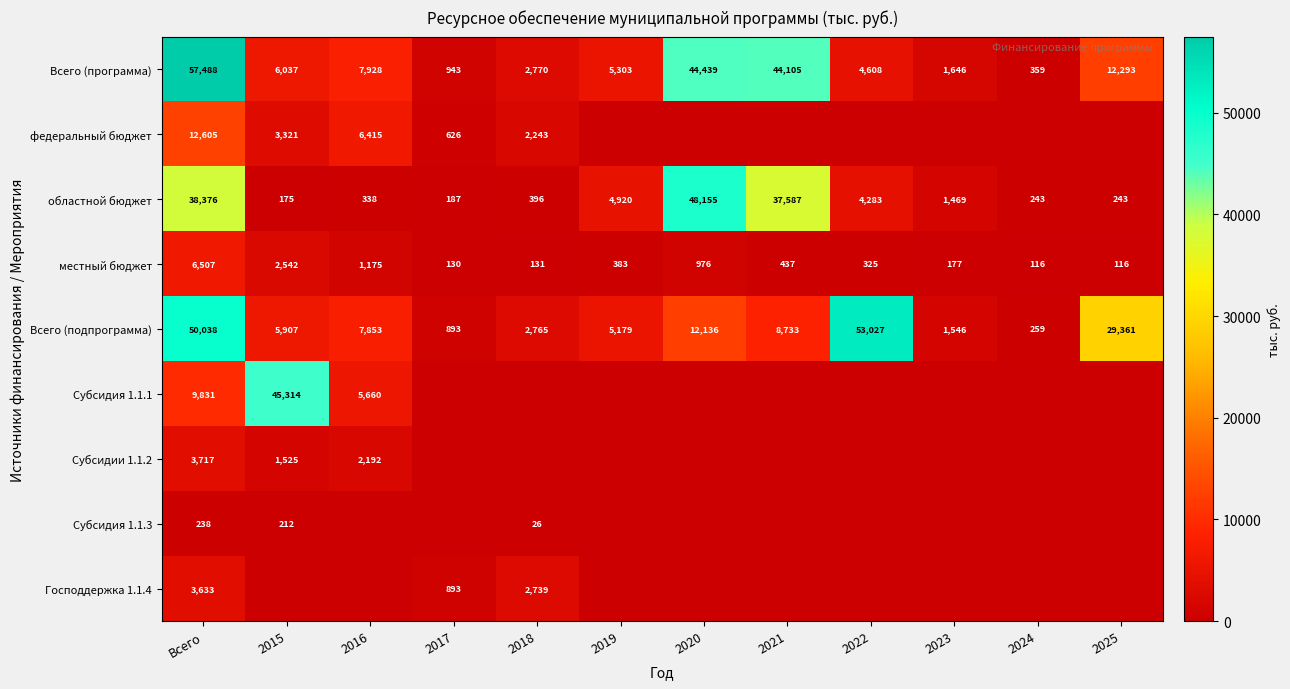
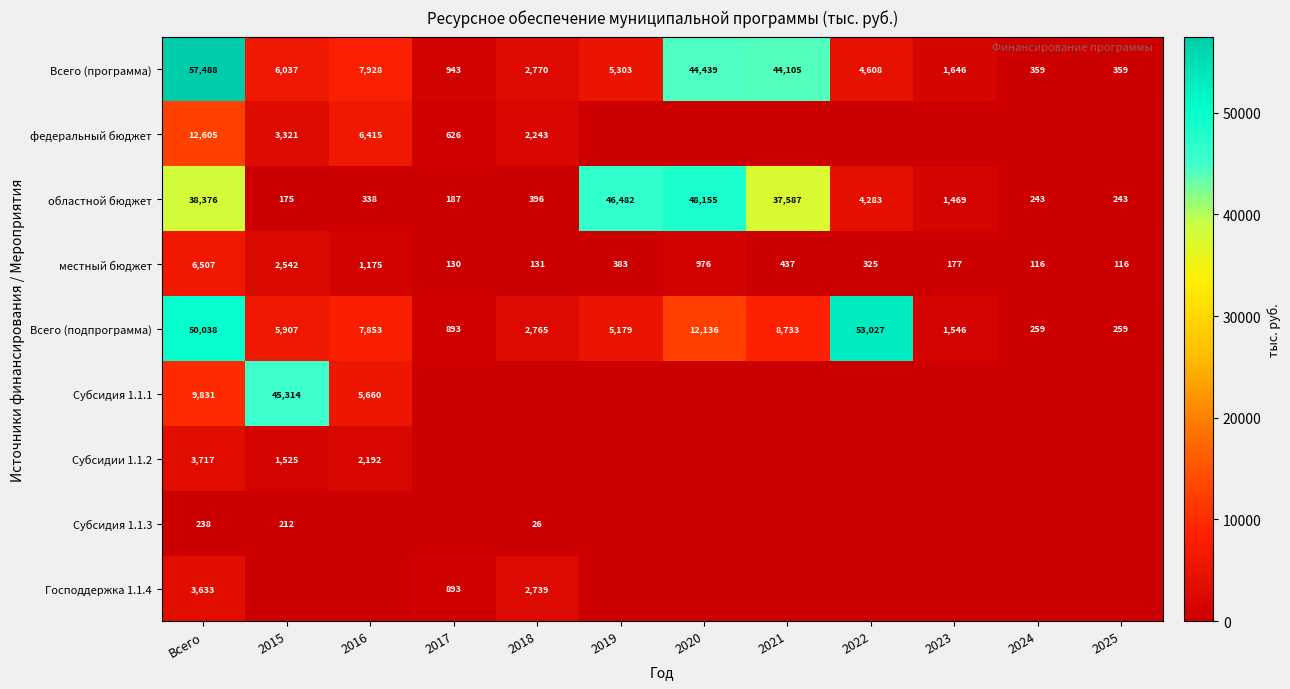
Всего (программа), 2025: 12,293 -> 359
областной бюджет, 2019: 4,920 -> 46,482
Всего (подпрограмма), 2025: 29,361 -> 259
